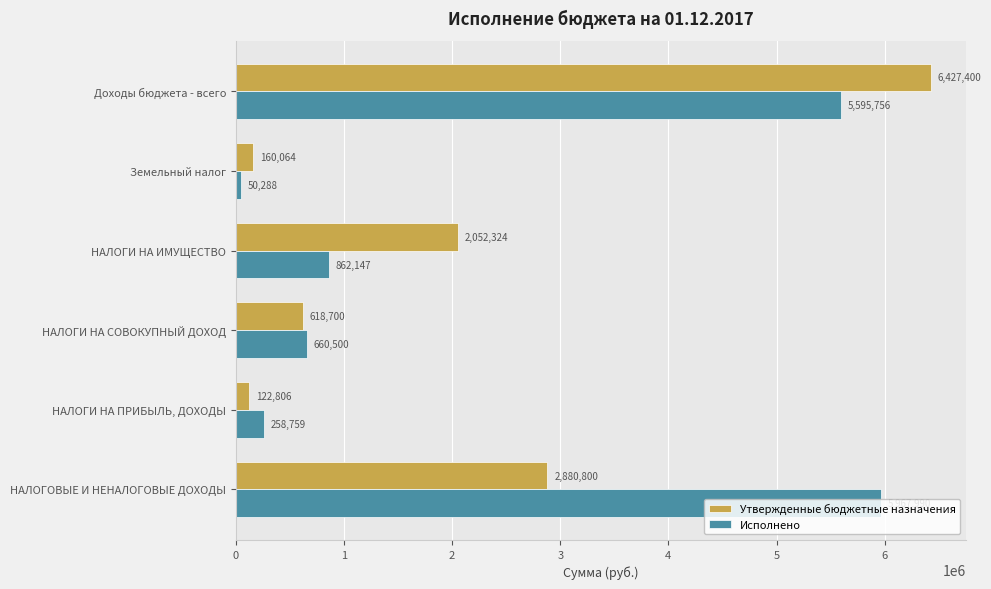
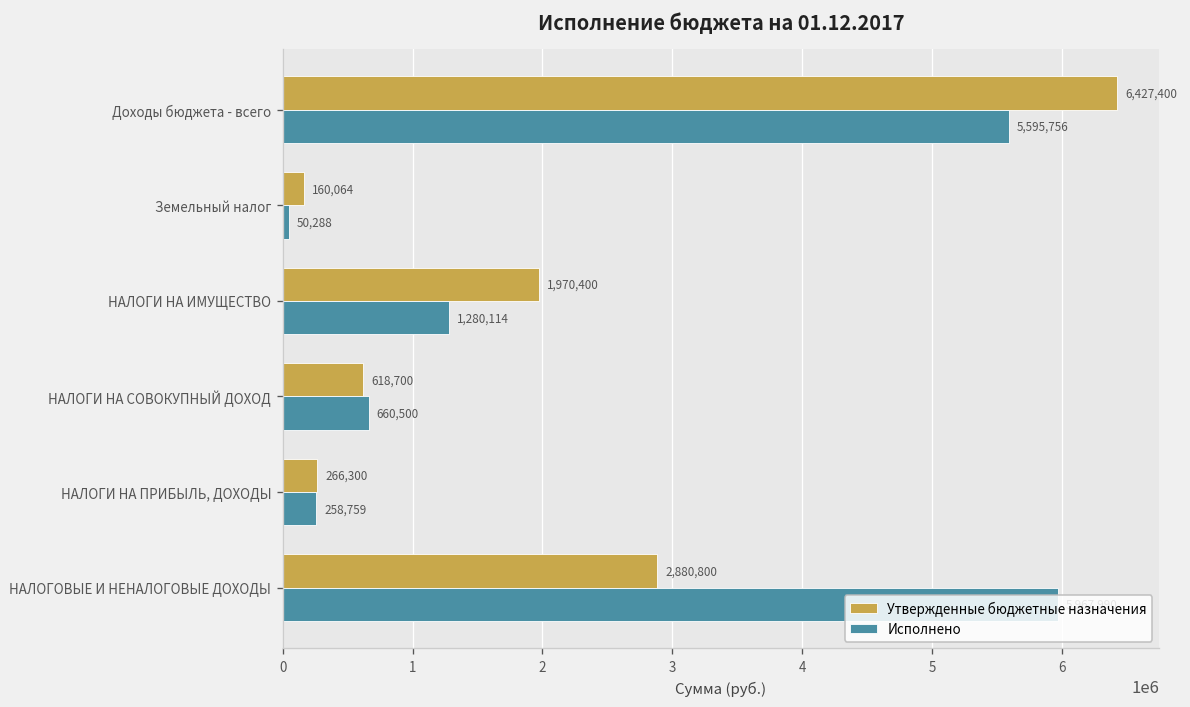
Утвержденные бюджетные назначения, НАЛОГИ НА ИМУЩЕСТВО: 2,052,324 -> 1,970,400
Исполнено, НАЛОГИ НА ИМУЩЕСТВО: 862,147 -> 1,280,114
Утвержденные бюджетные назначения, НАЛОГИ НА ПРИБЫЛЬ, ДОХОДЫ: 122,806 -> 266,300
